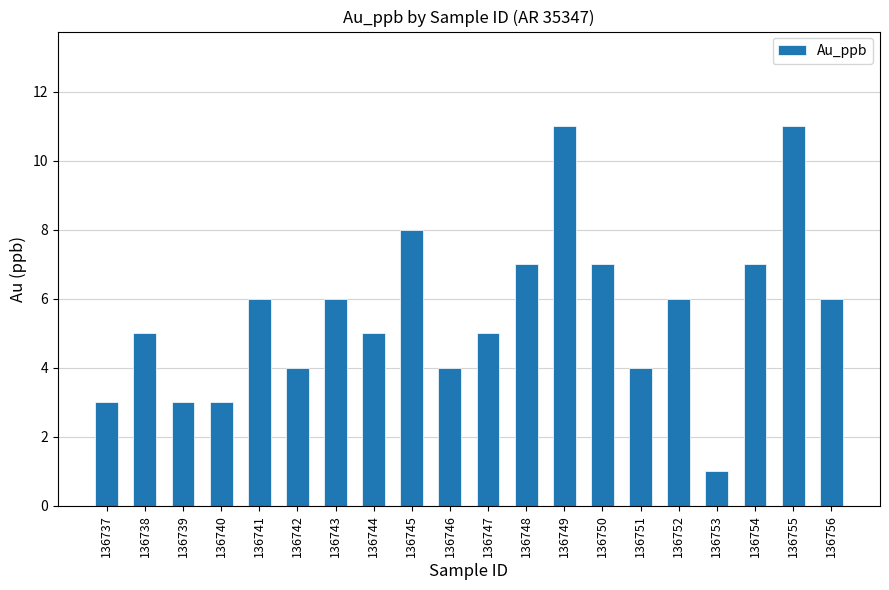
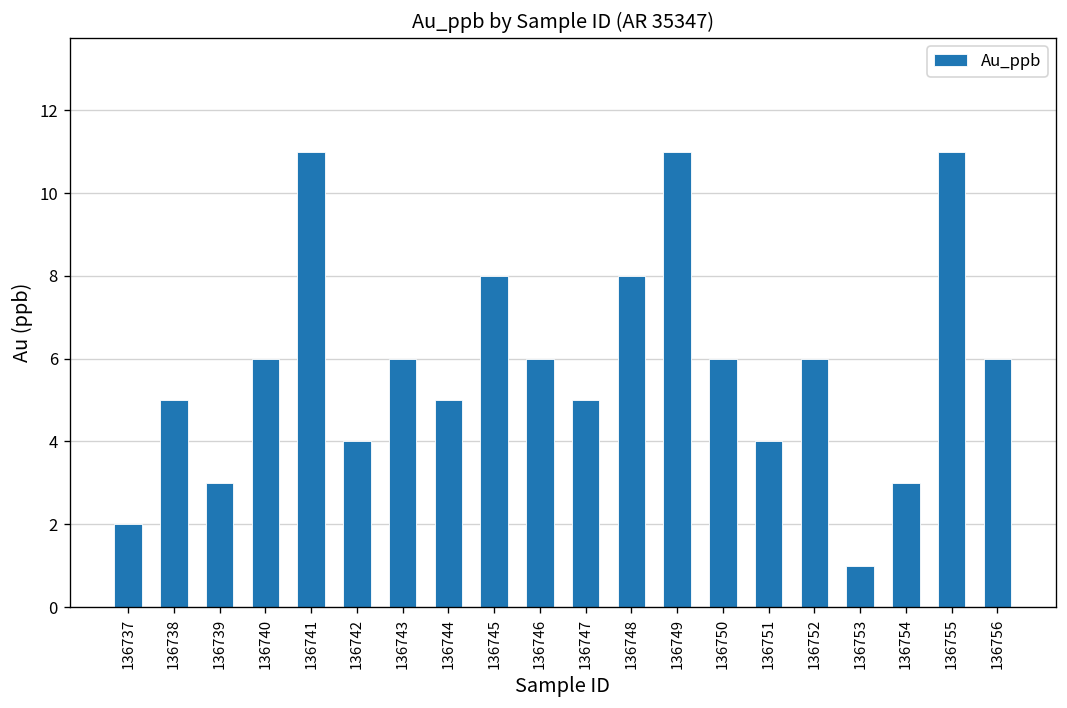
136737: 3 -> 2
136740: 3 -> 6
136741: 6 -> 11
136746: 4 -> 6
136748: 7 -> 8
136750: 7 -> 6
136754: 7 -> 3
